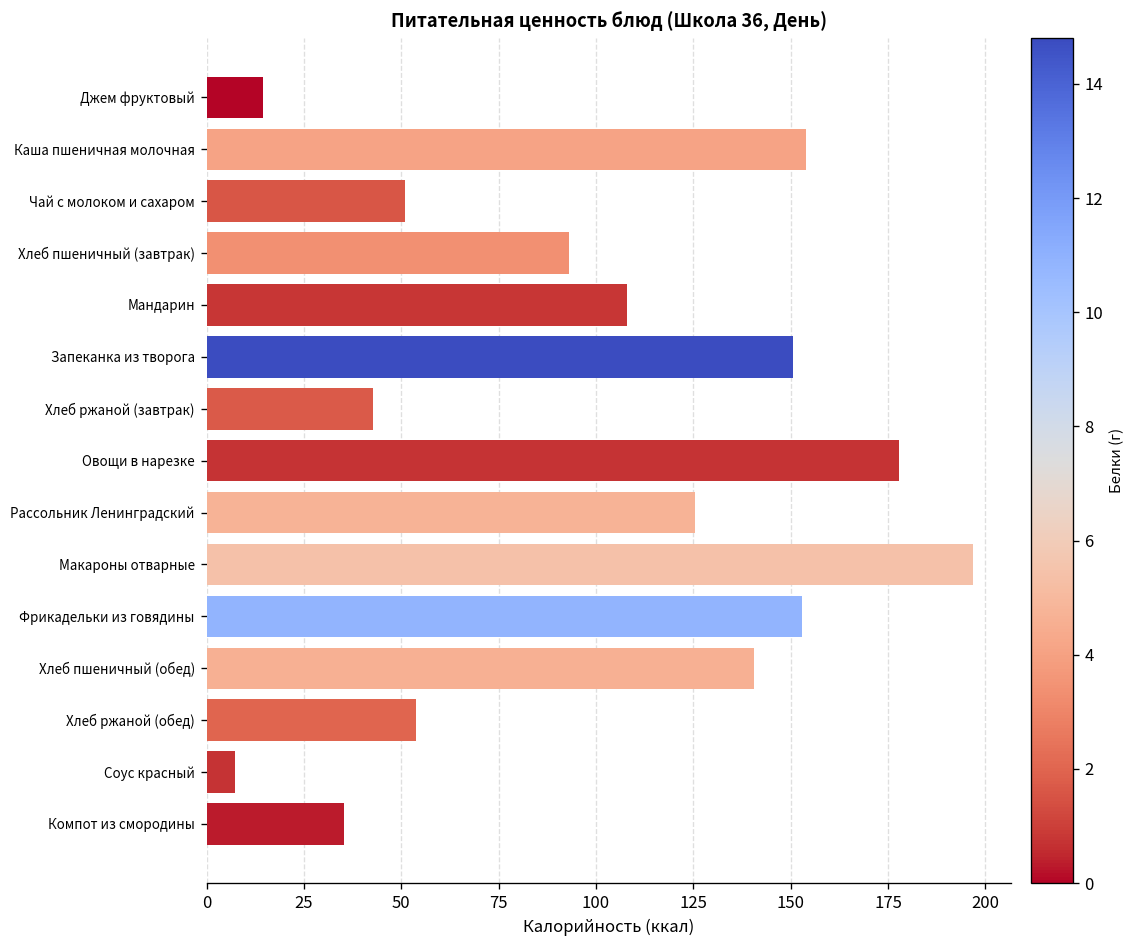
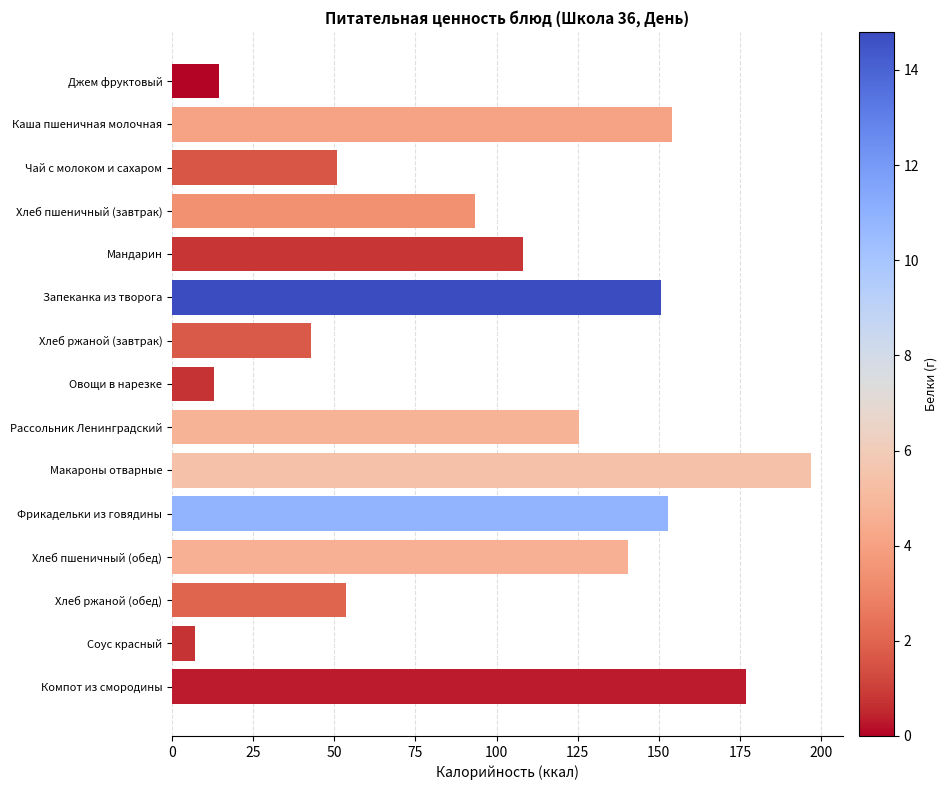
Овощи в нарезке: 178 -> 13
Компот из смородины: 35 -> 177
